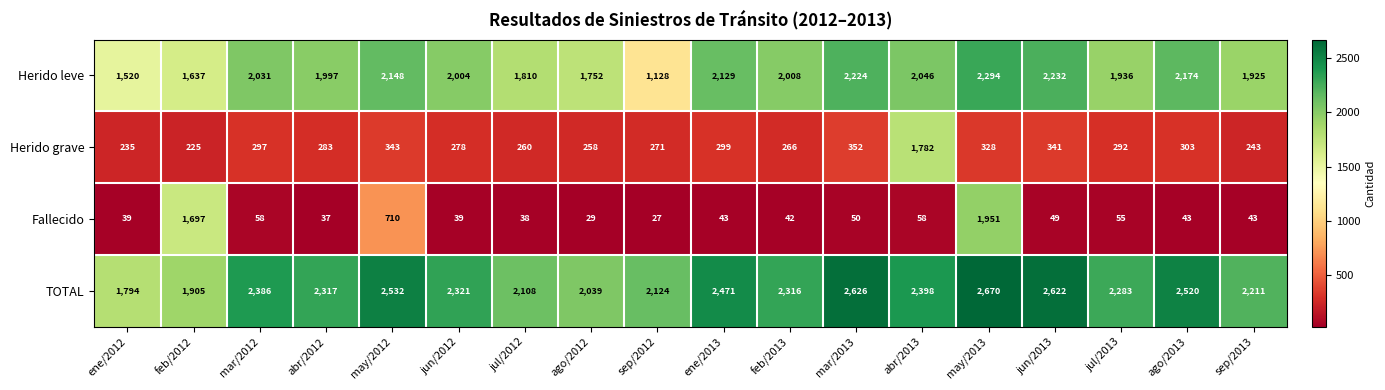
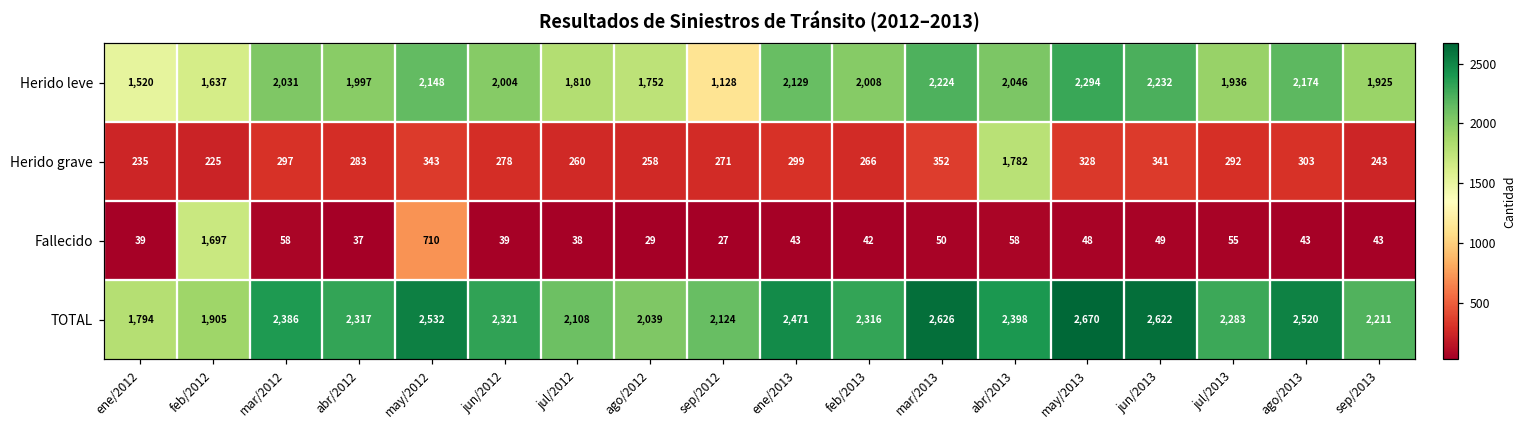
Fallecido, may/2013: 1,951 -> 48
